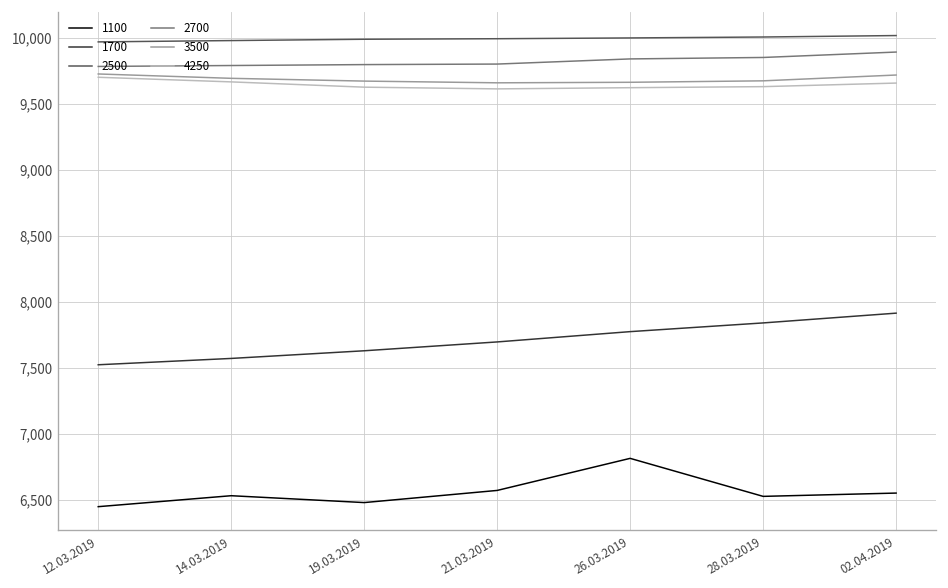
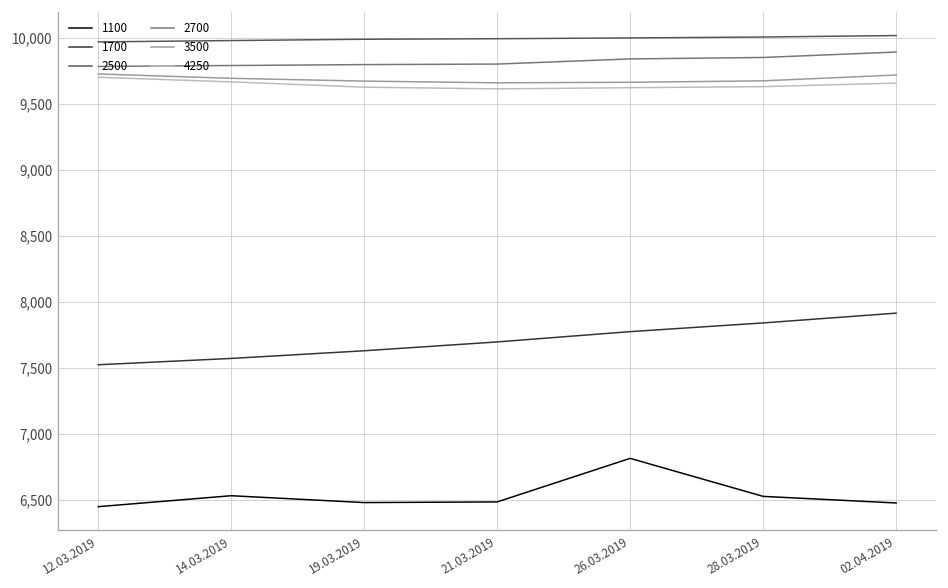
1100, 21.03.2019: 6,570 -> 6,480
1100, 02.04.2019: 6,550 -> 6,480
